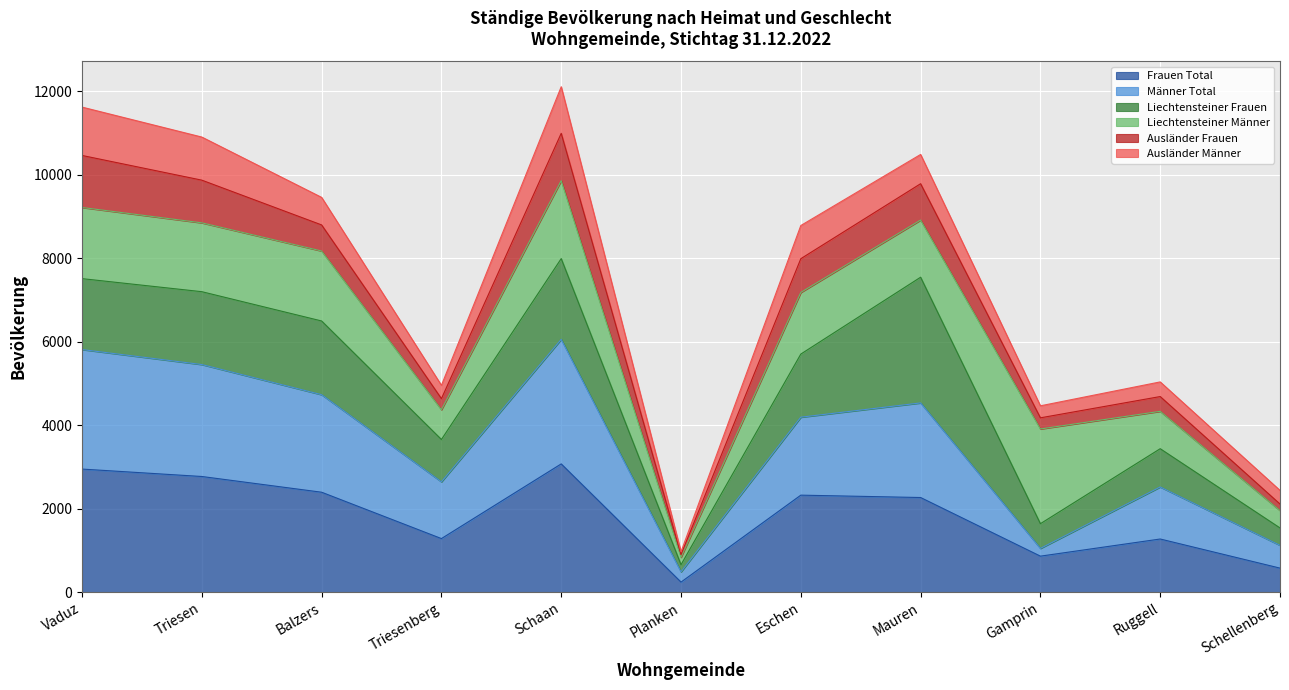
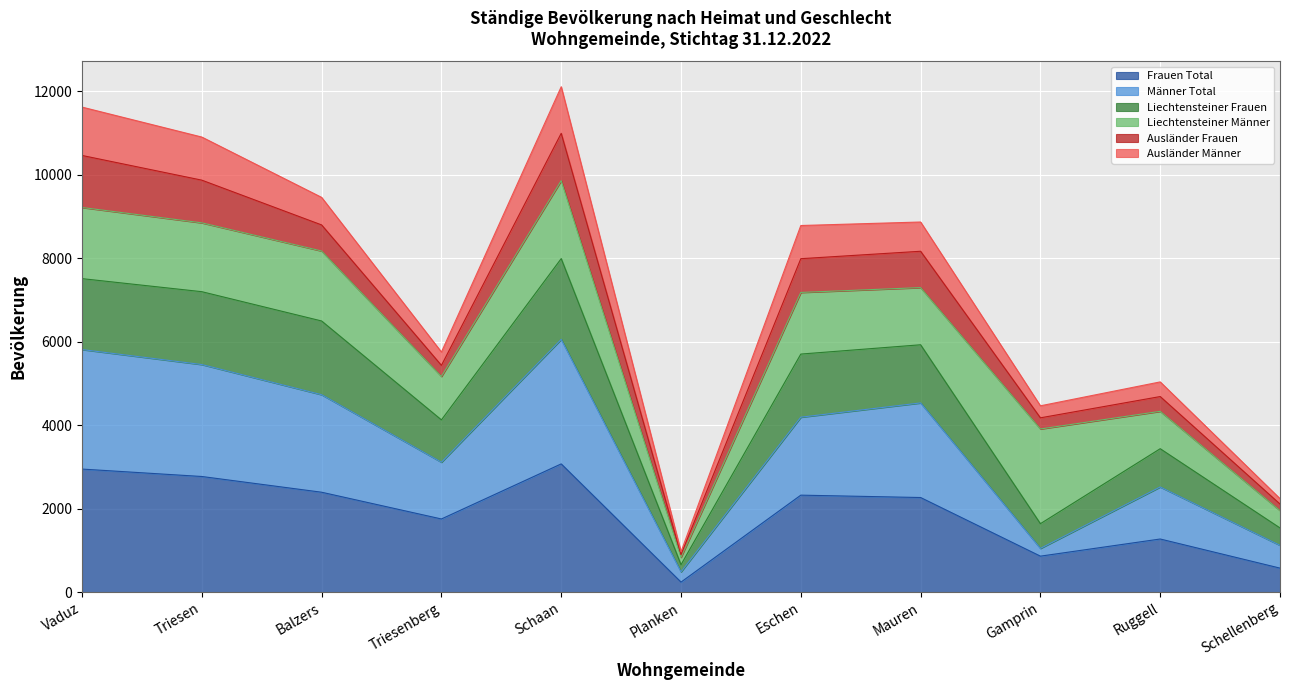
Frauen Total, Triesenberg: 1300 -> 1800
Liechtensteiner Männer, Triesenberg: 700 -> 1000
Liechtensteiner Frauen, Mauren: 3000 -> 1400
Ausländer Männer, Schellenberg: 300 -> 100
